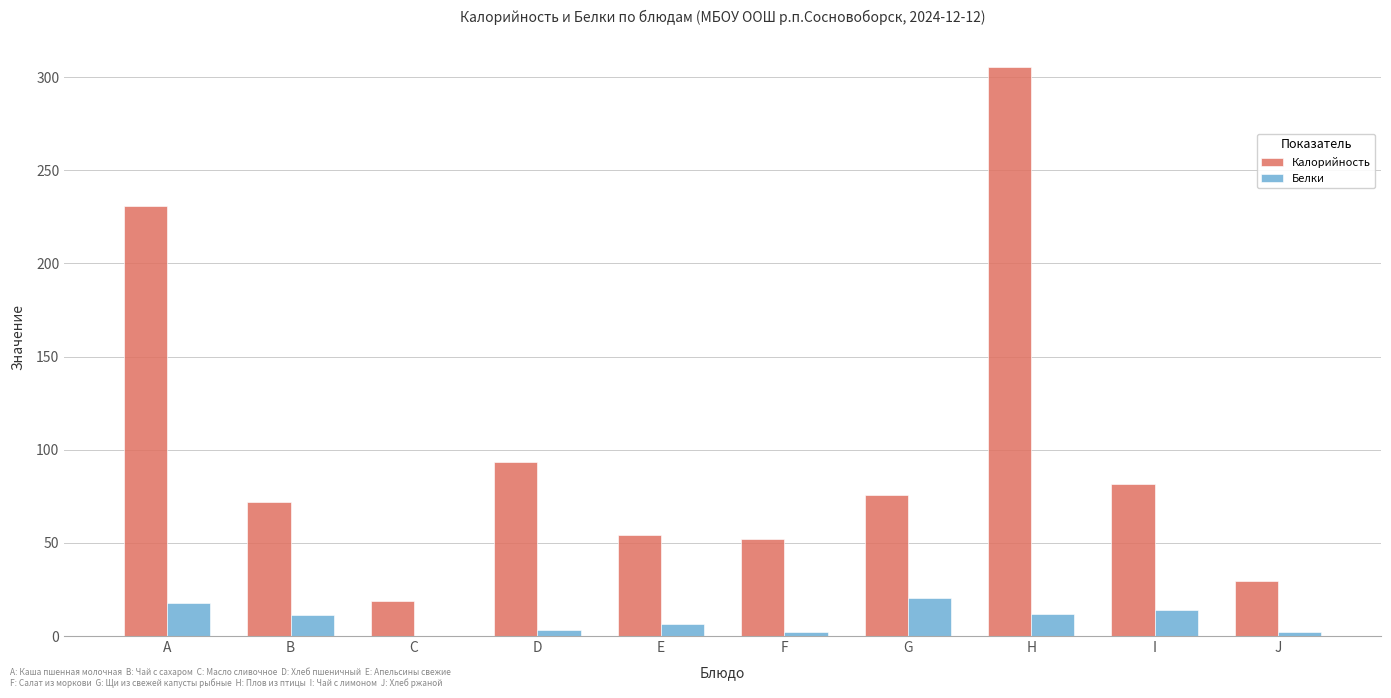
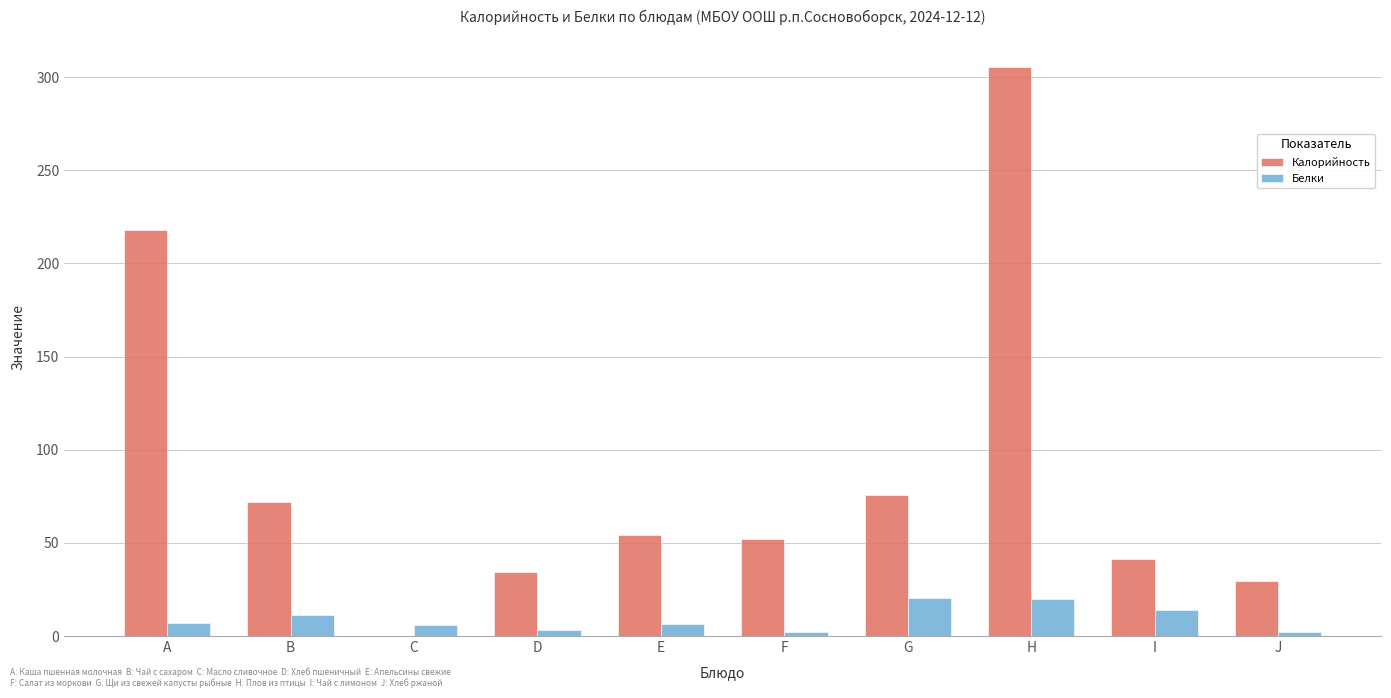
Калорийность, A: 231 -> 218
Белки, A: 18 -> 7
Калорийность, C: 19 -> 0
Белки, C: 0 -> 6
Калорийность, D: 94 -> 34
Белки, H: 12 -> 20
Калорийность, I: 81 -> 42
